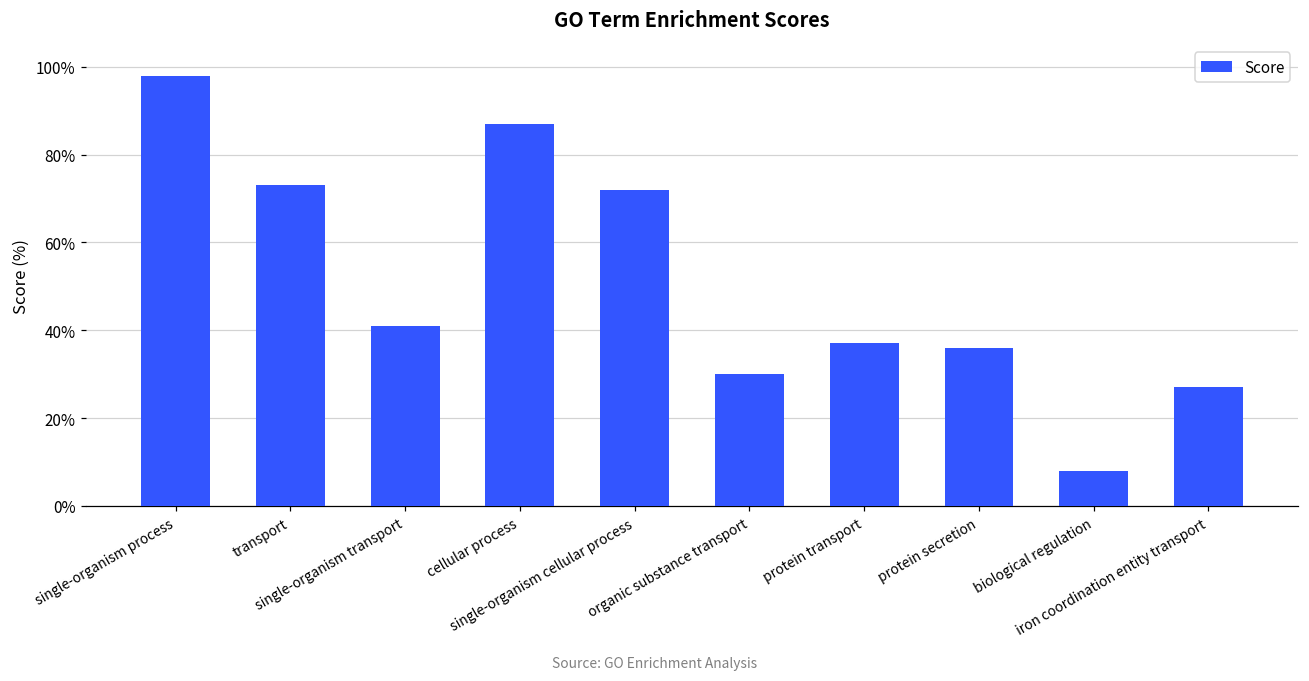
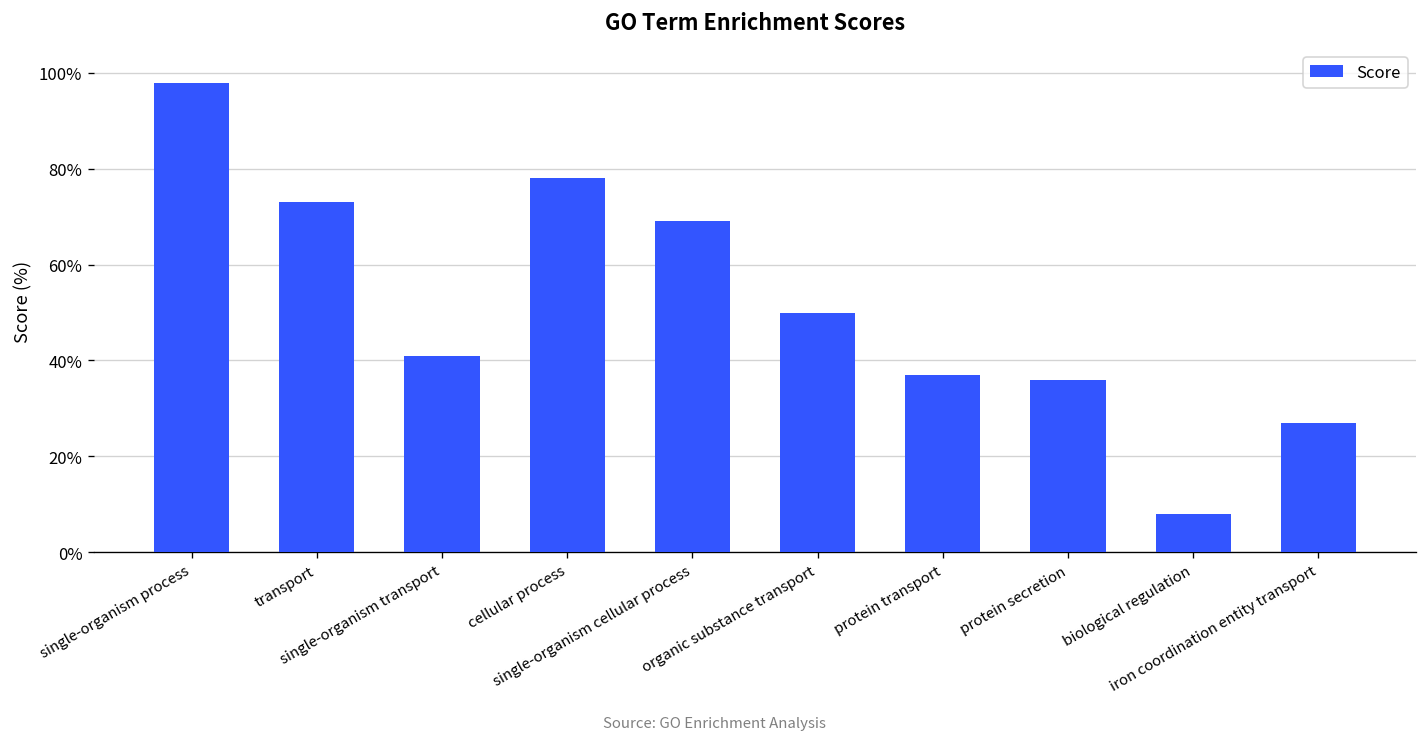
cellular process: 87% -> 78%
single-organism cellular process: 72% -> 69%
organic substance transport: 30% -> 50%
